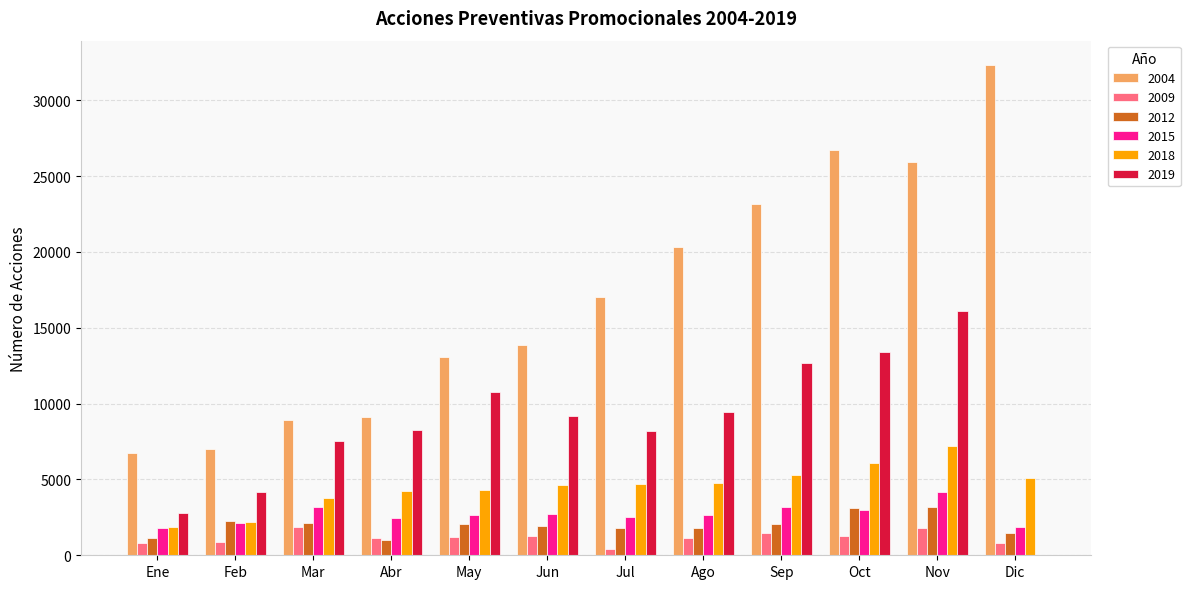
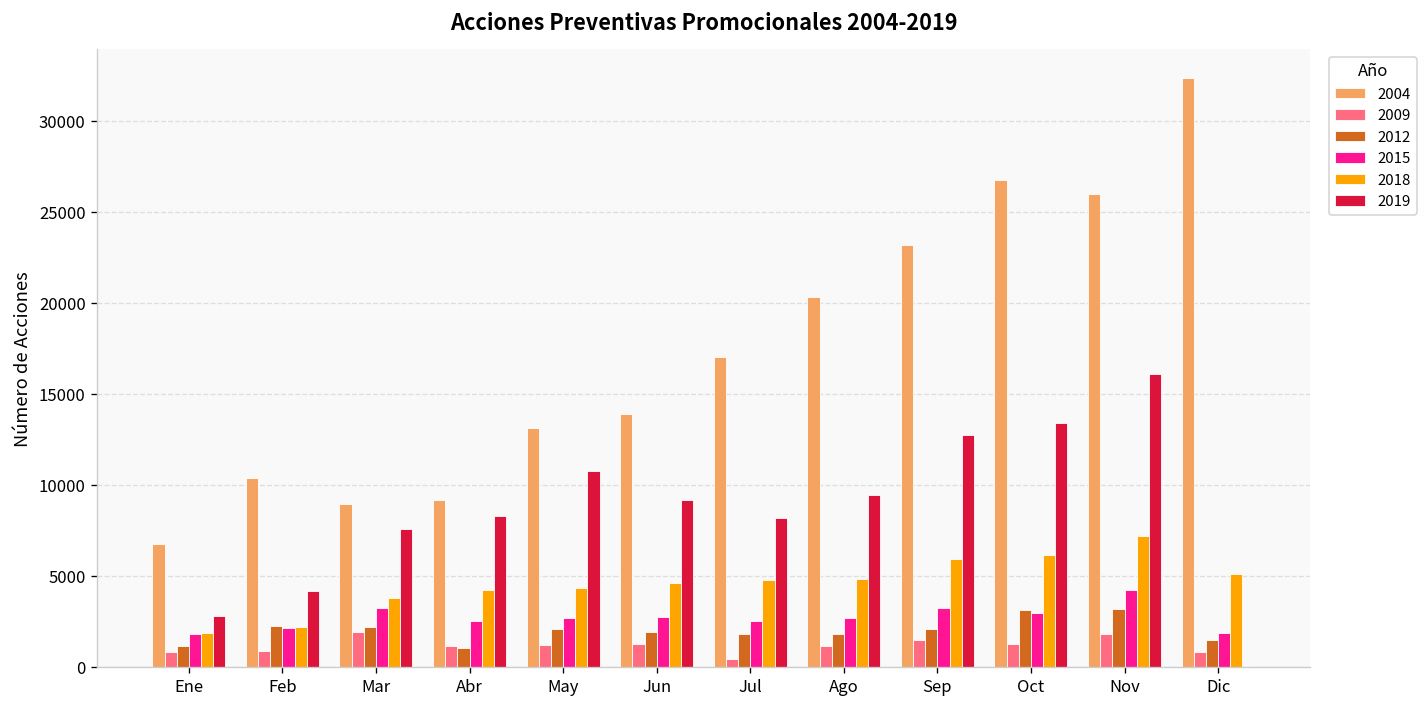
2004, Feb: 7000 -> 10300
2018, Sep: 5300 -> 5900
